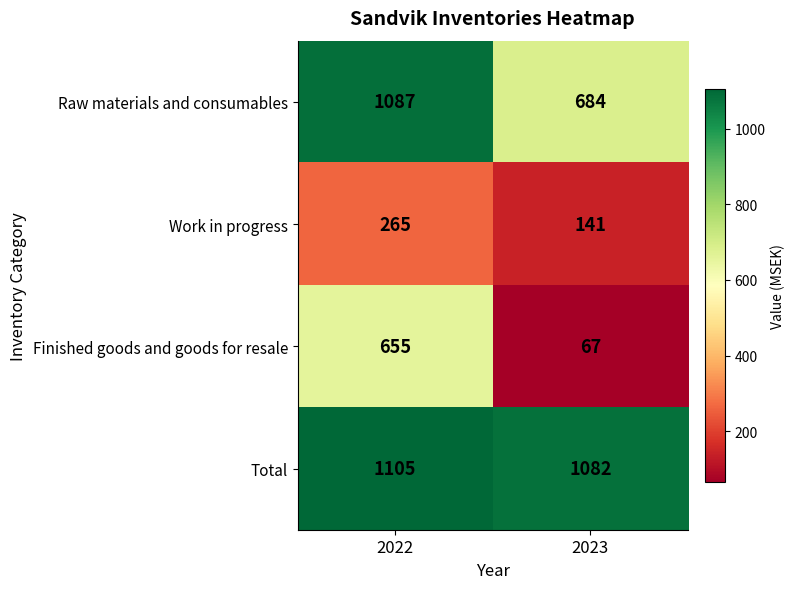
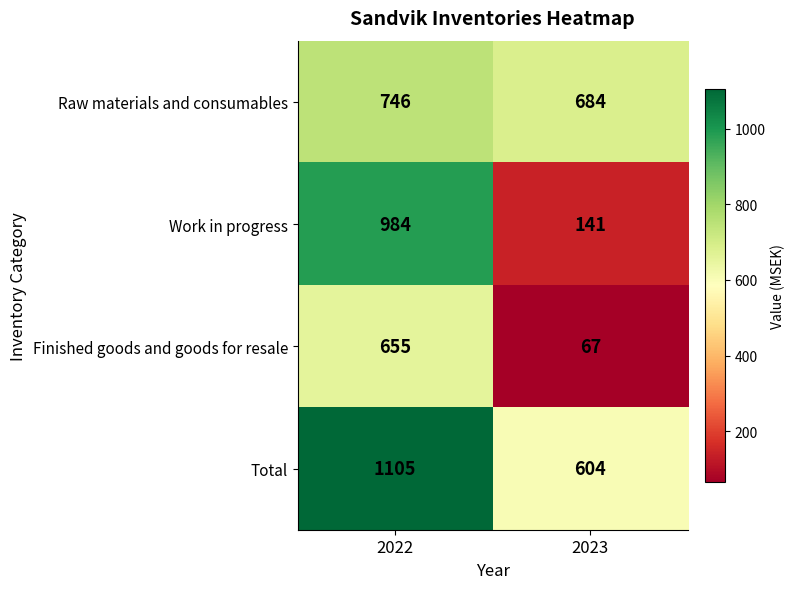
Raw materials and consumables, 2022: 1087 -> 746
Work in progress, 2022: 265 -> 984
Total, 2023: 1082 -> 604
